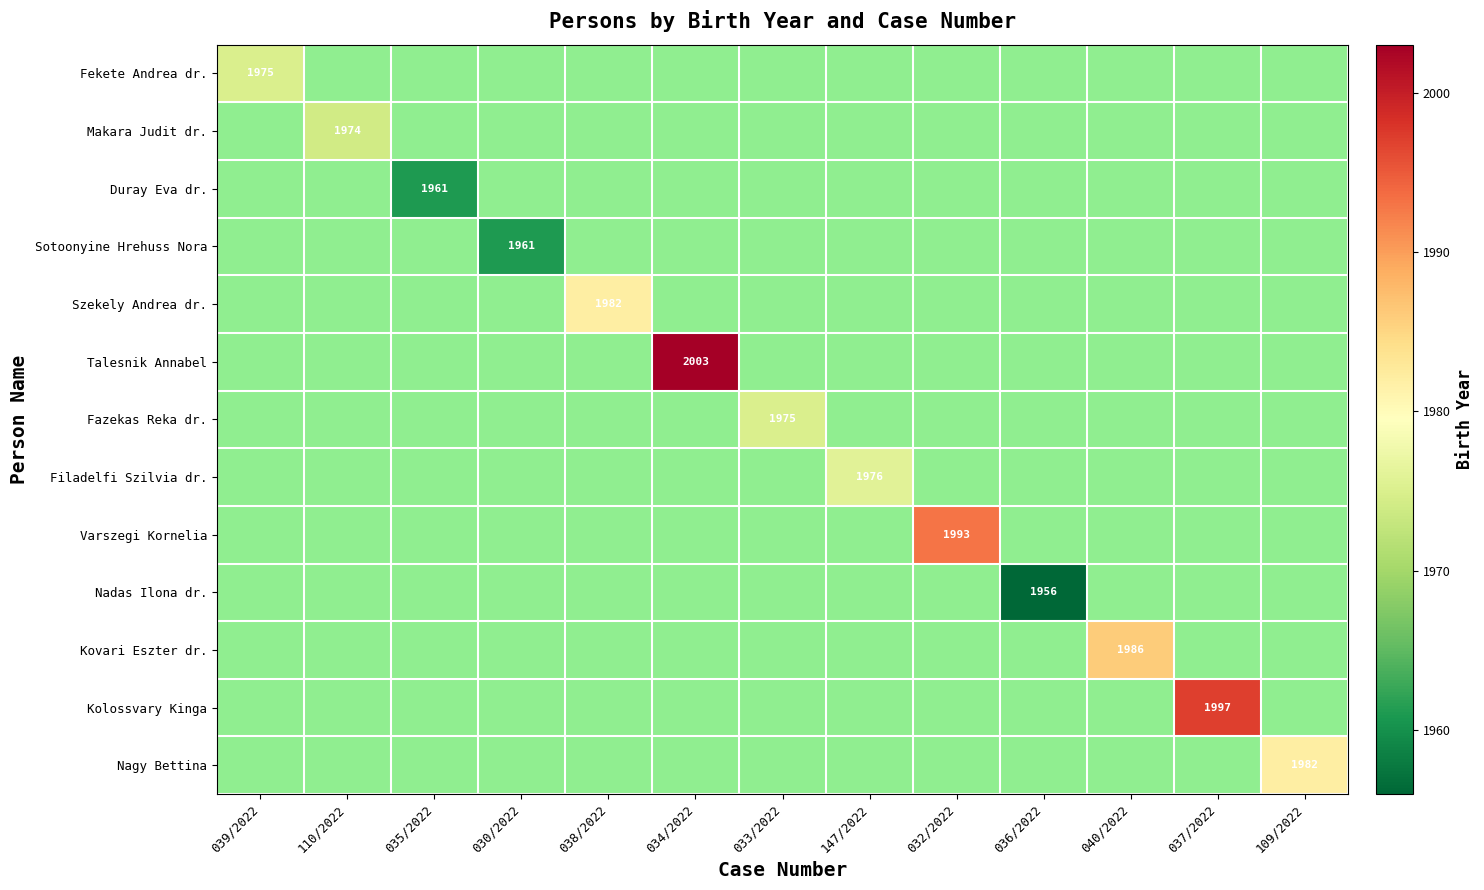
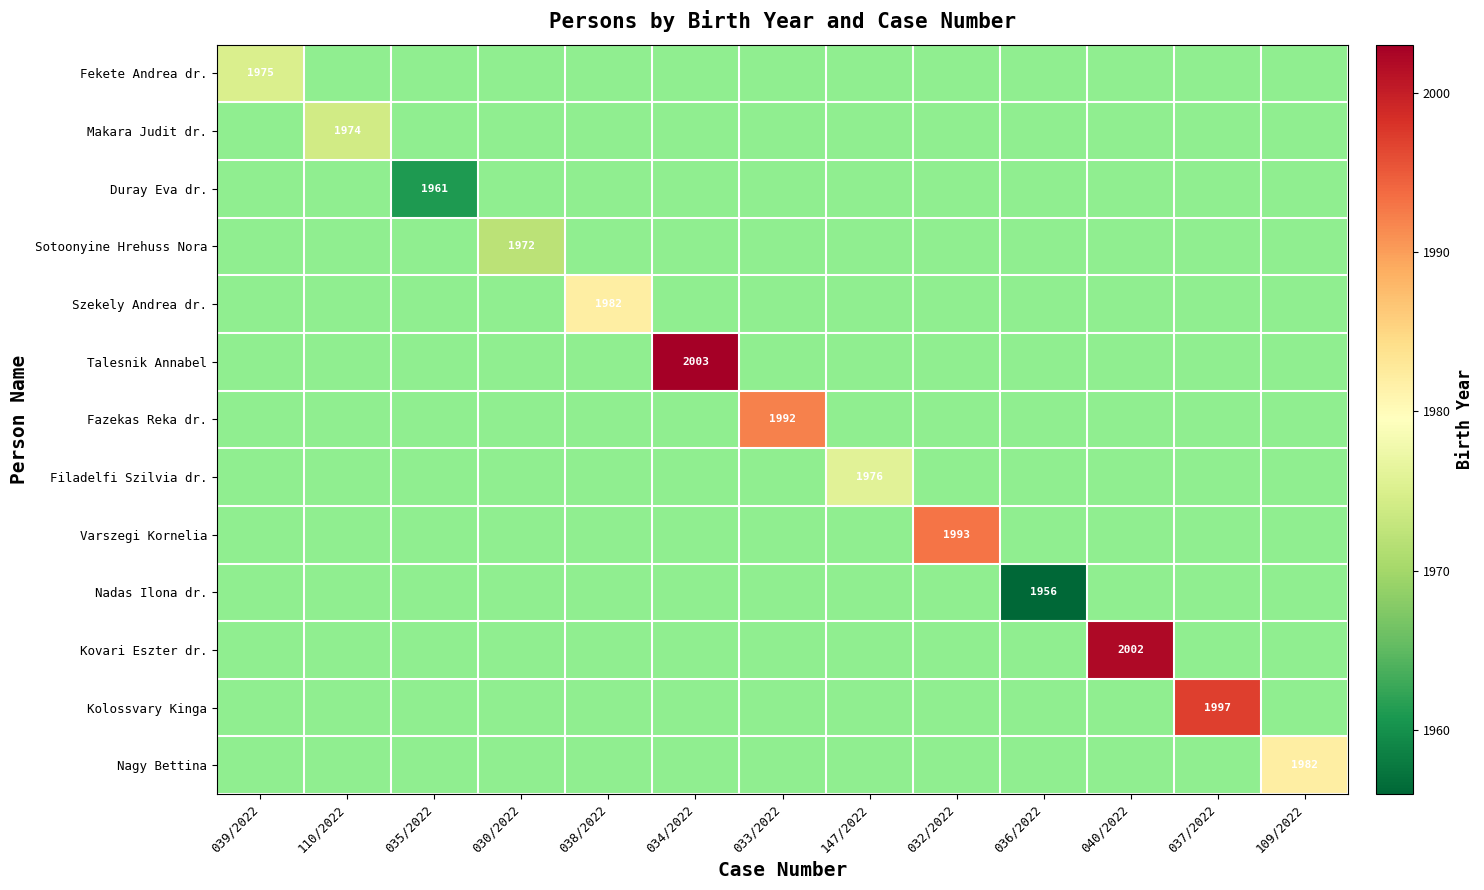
Sotoonyine Hrehuss Nora, 030/2022: 1961 -> 1972
Fazekas Reka dr., 033/2022: 1975 -> 1992
Kovari Eszter dr., 040/2022: 1986 -> 2002
